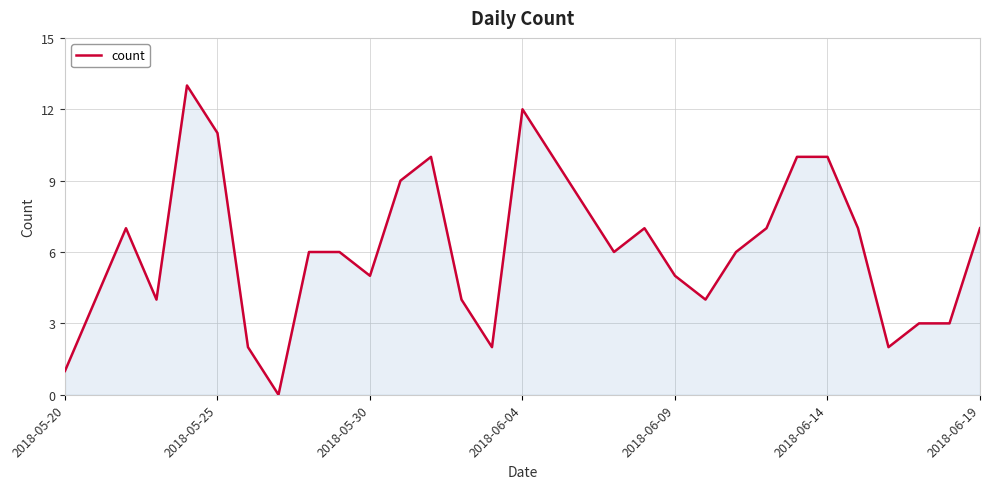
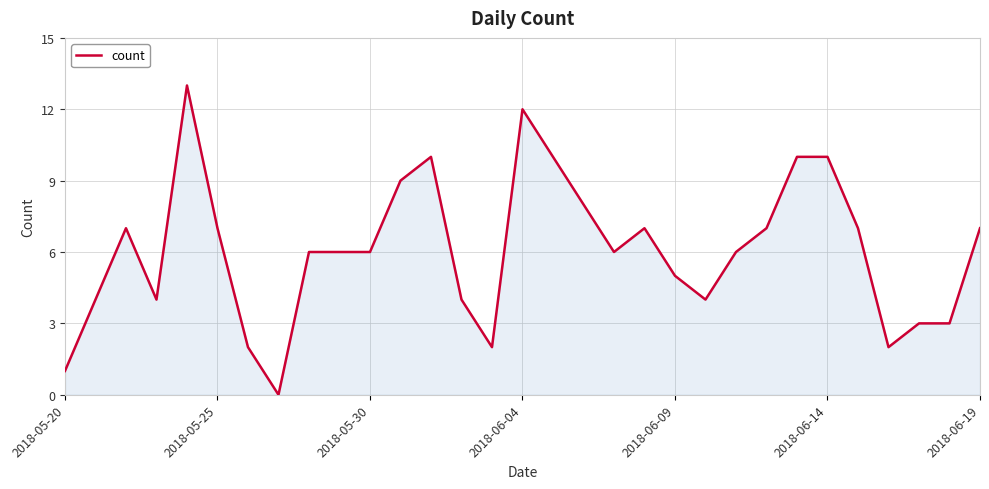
2018-05-25: 11 -> 7
2018-05-30: 5 -> 6
